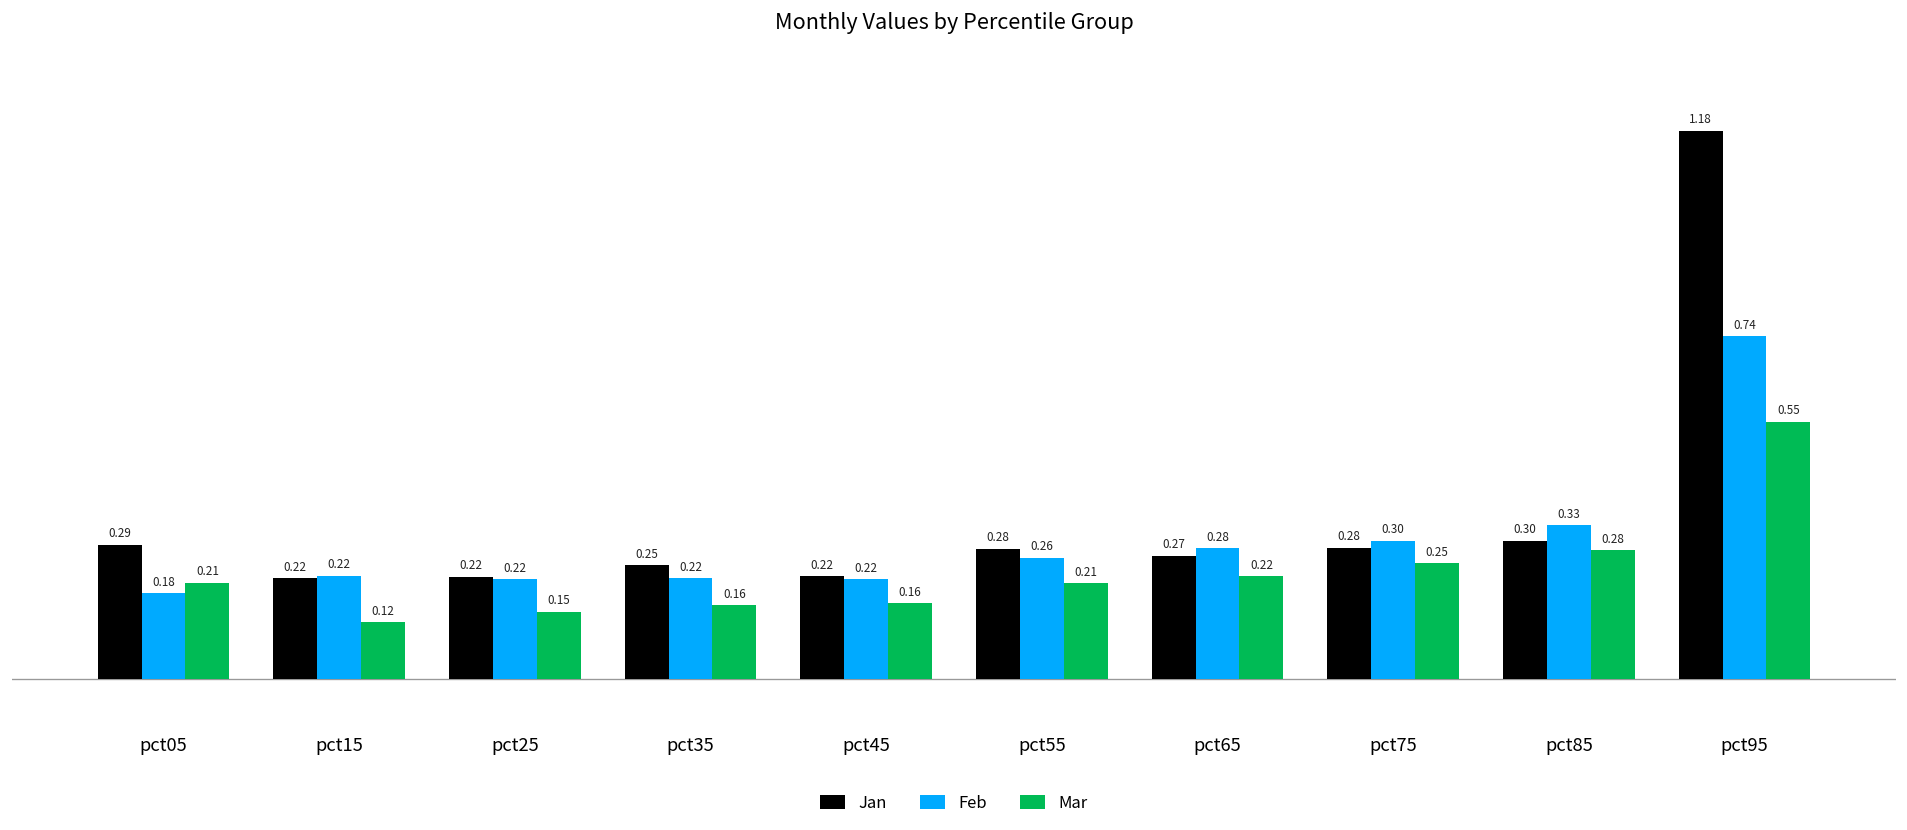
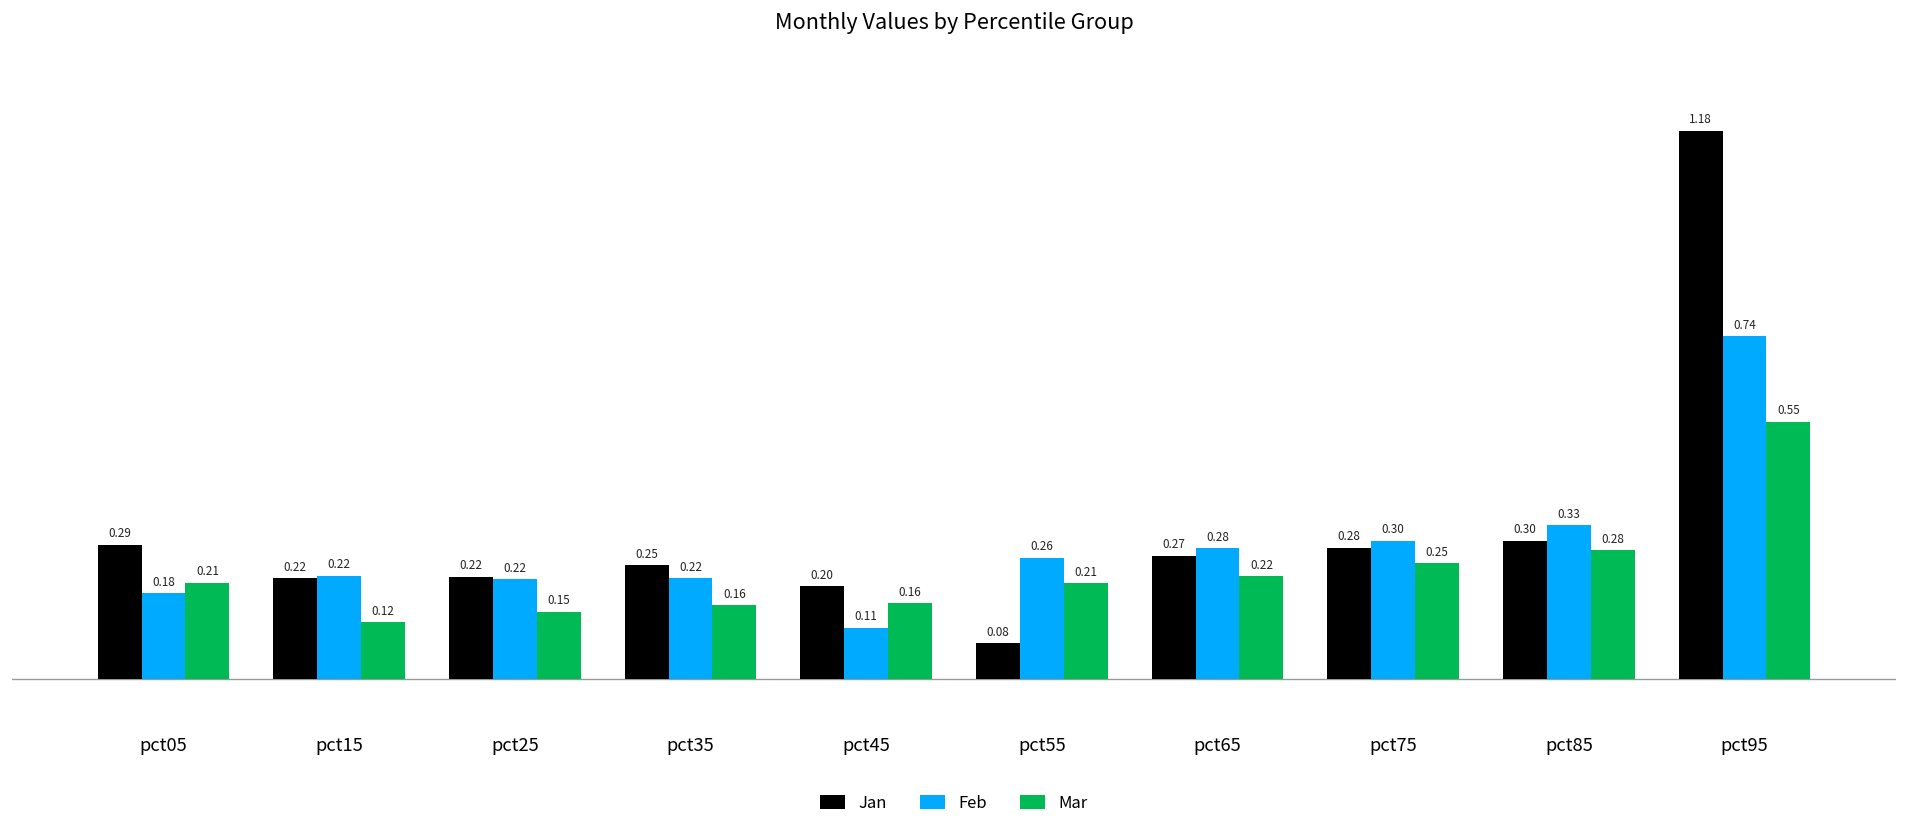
Jan, pct45: 0.22 -> 0.20
Feb, pct45: 0.22 -> 0.11
Jan, pct55: 0.28 -> 0.08
